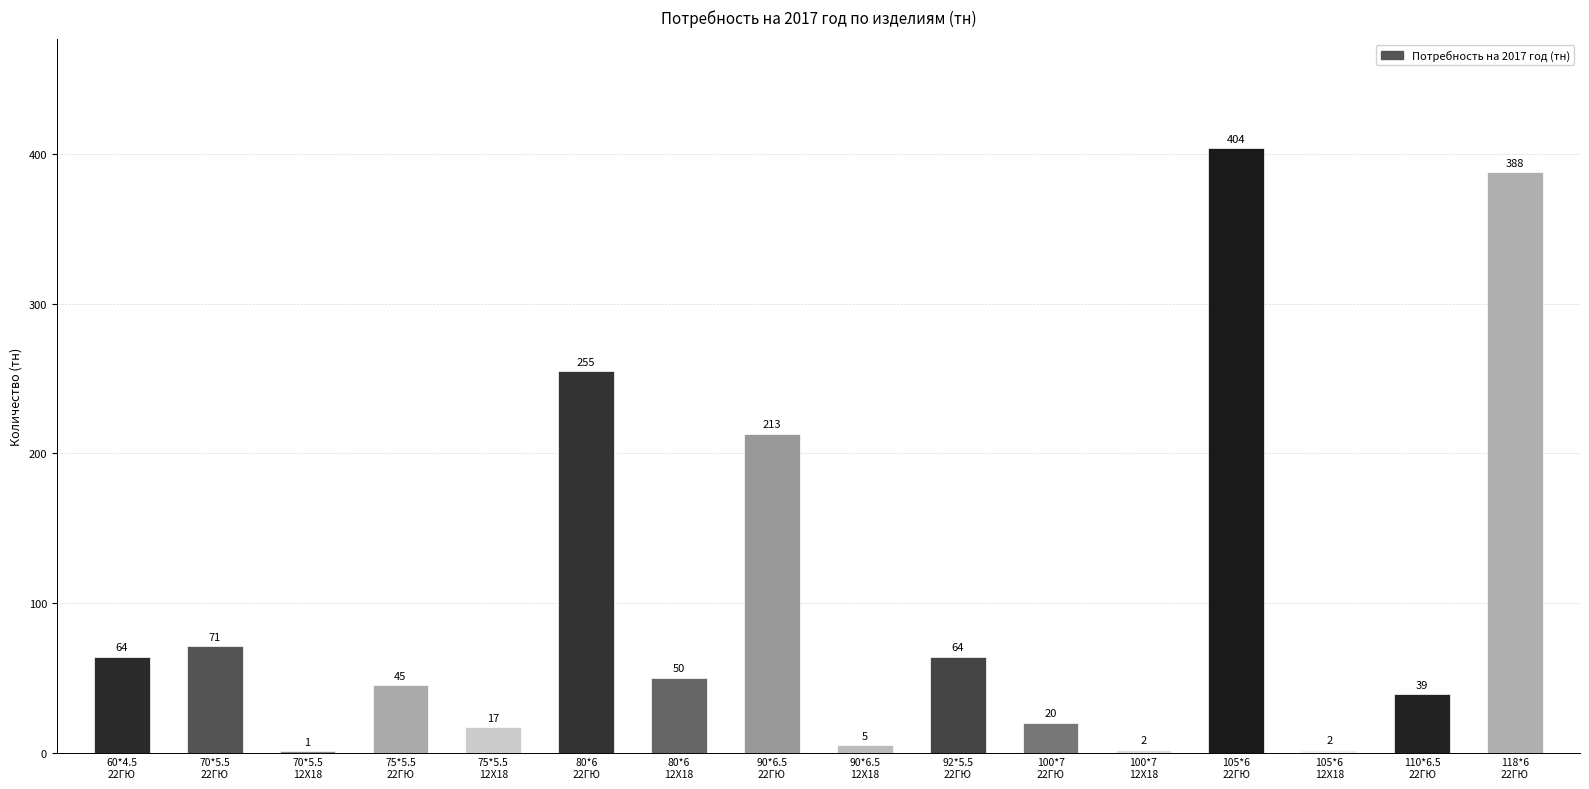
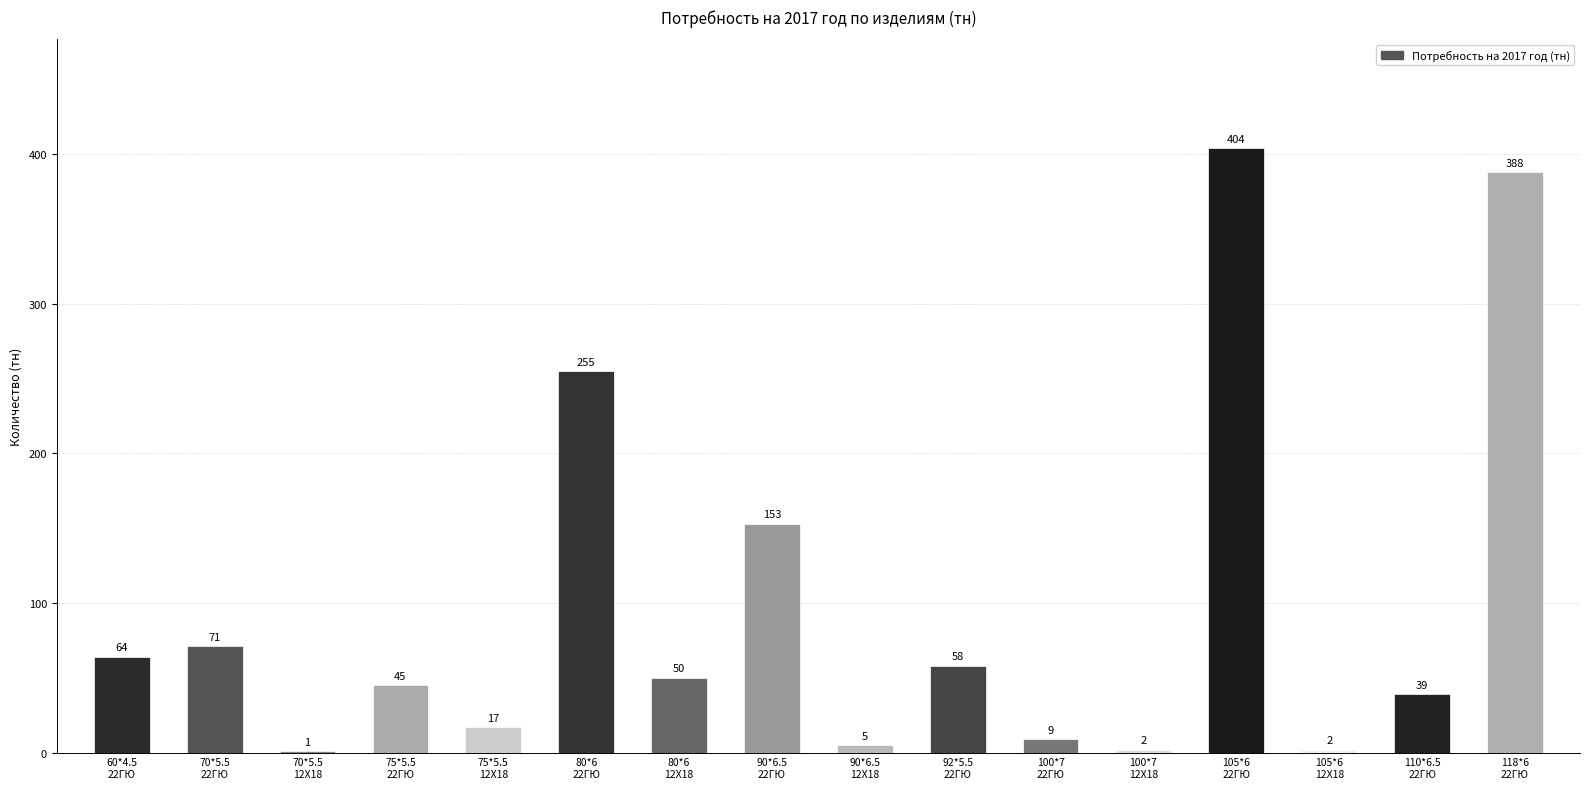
90*6.5 22ГЮ: 213 -> 153
92*5.5 22ГЮ: 64 -> 58
100*7 22ГЮ: 20 -> 9
